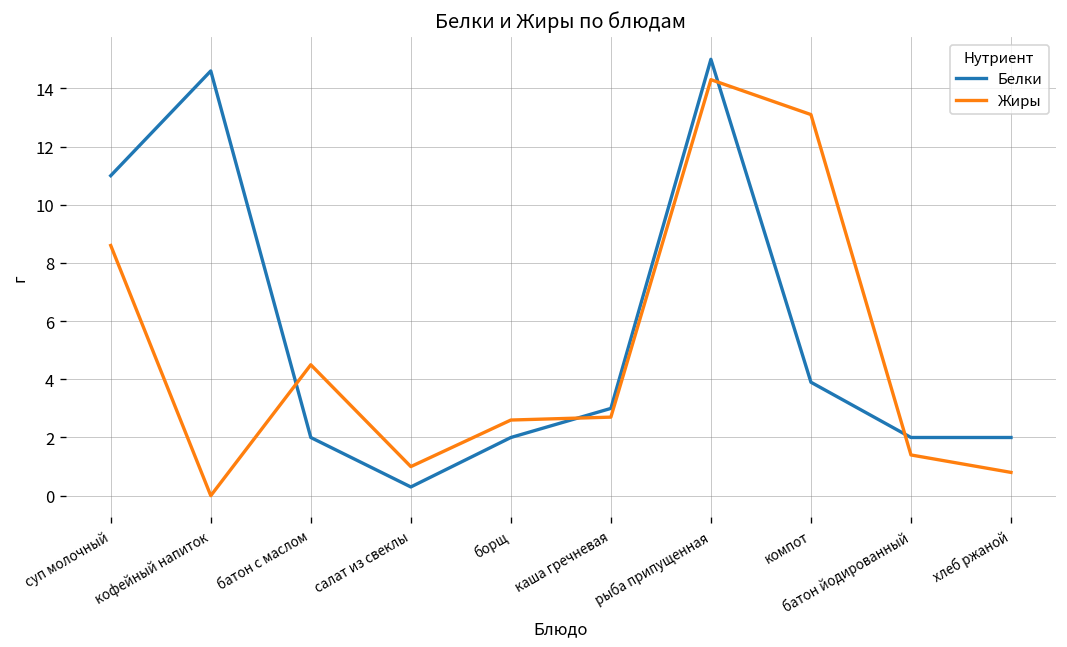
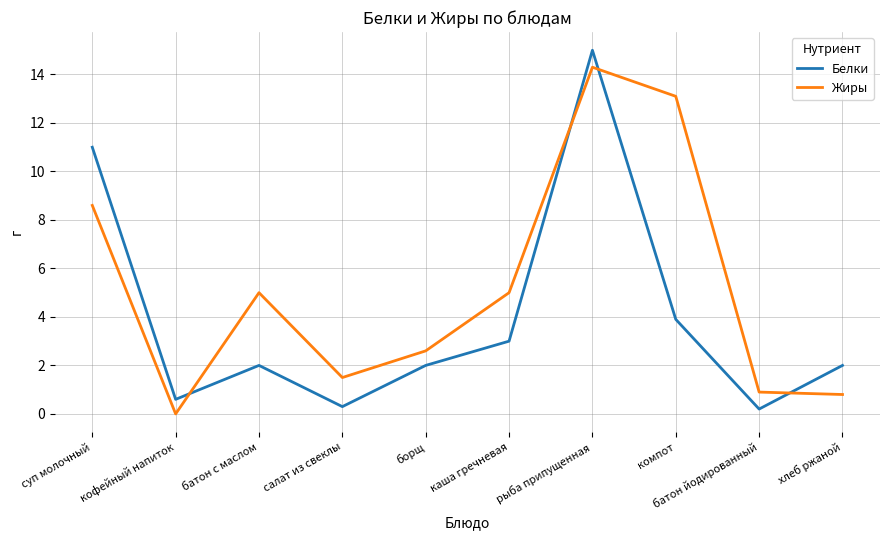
Белки, кофейный напиток: 14.6 -> 0.6
Жиры, батон с маслом: 4.5 -> 5.0
Жиры, салат из свеклы: 1.0 -> 1.5
Жиры, каша гречневая: 2.7 -> 5.0
Белки, батон йодированный: 2.0 -> 0.2
Жиры, батон йодированный: 1.4 -> 0.9
